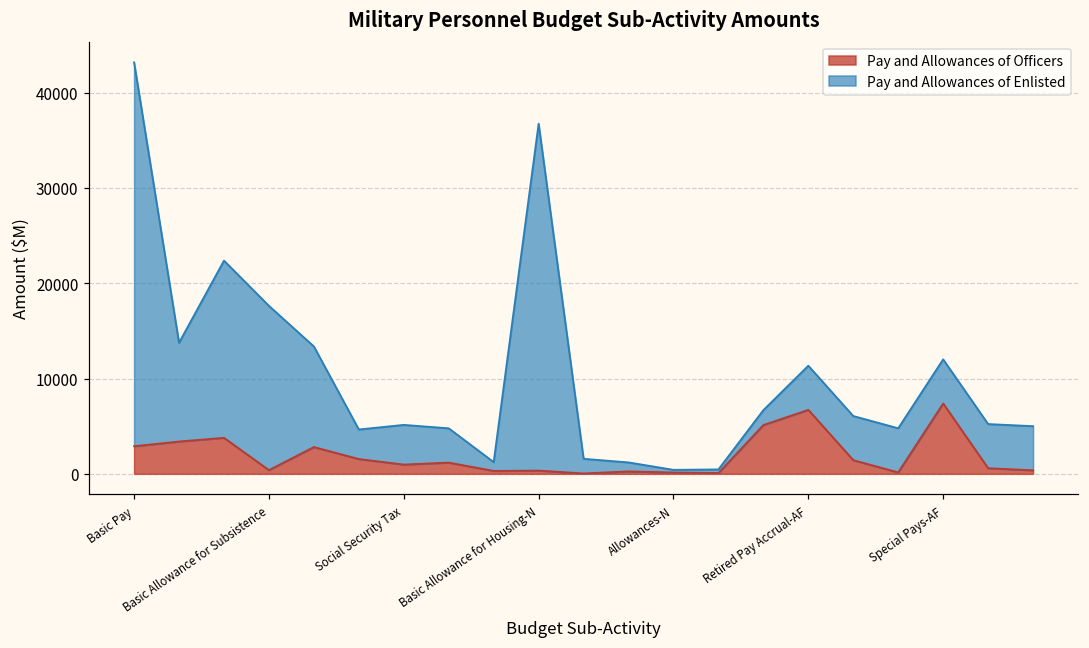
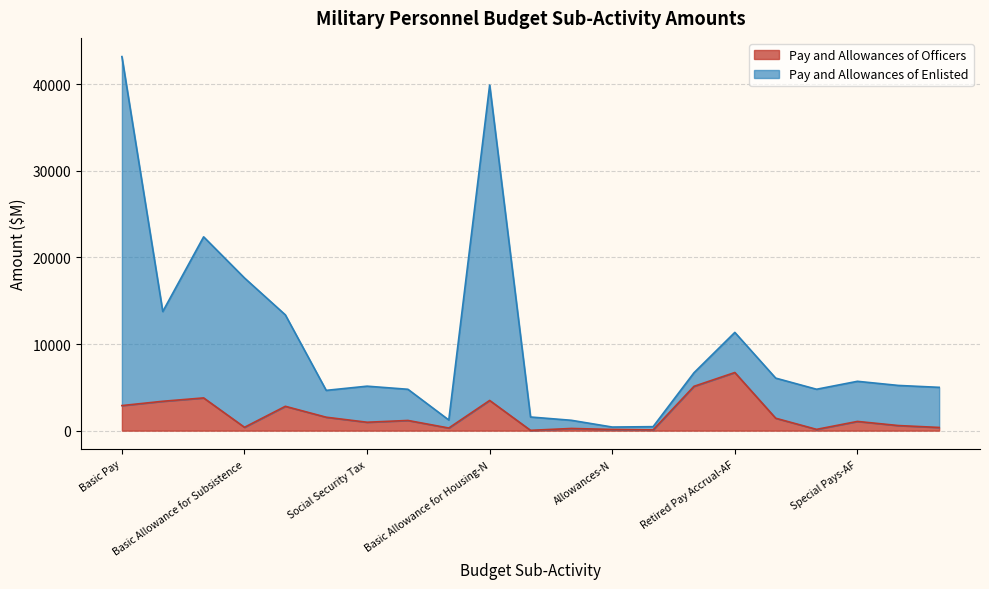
Pay and Allowances of Officers, Basic Allowance for Housing-N: 0 -> 3000
Pay and Allowances of Officers, Special Pays-AF: 7000 -> 1000
